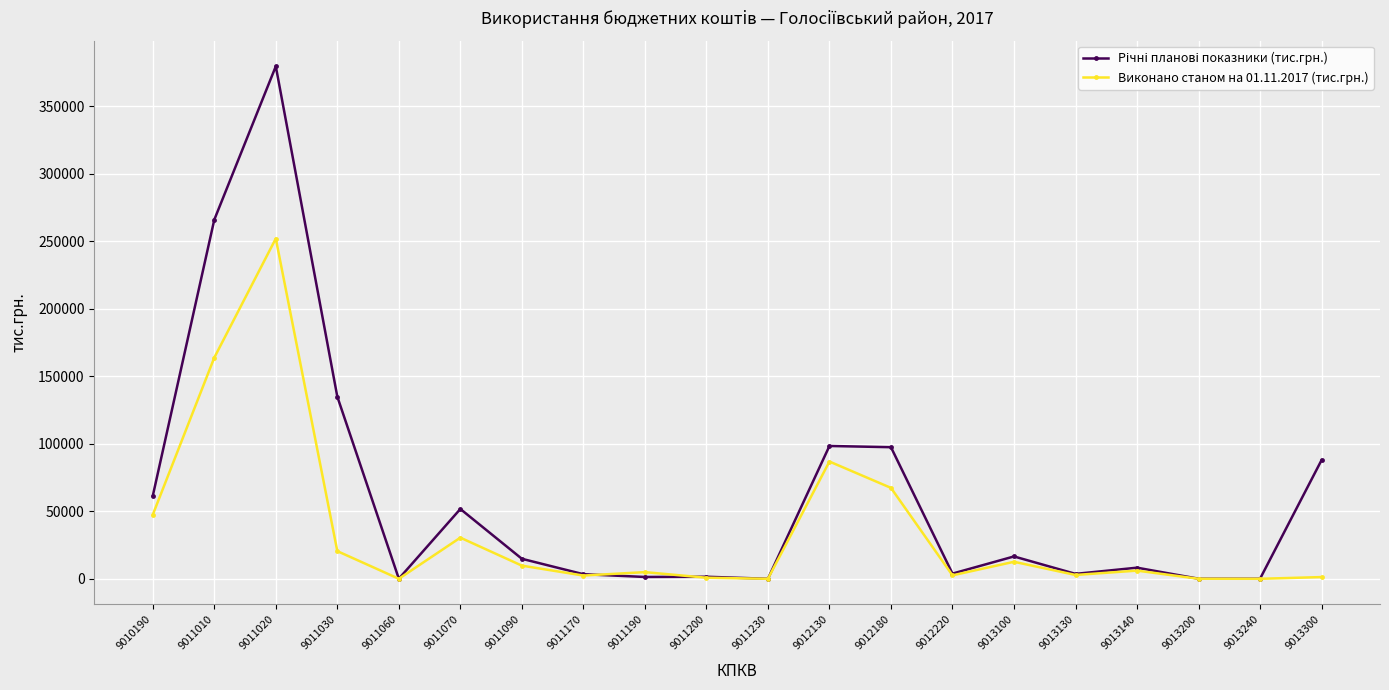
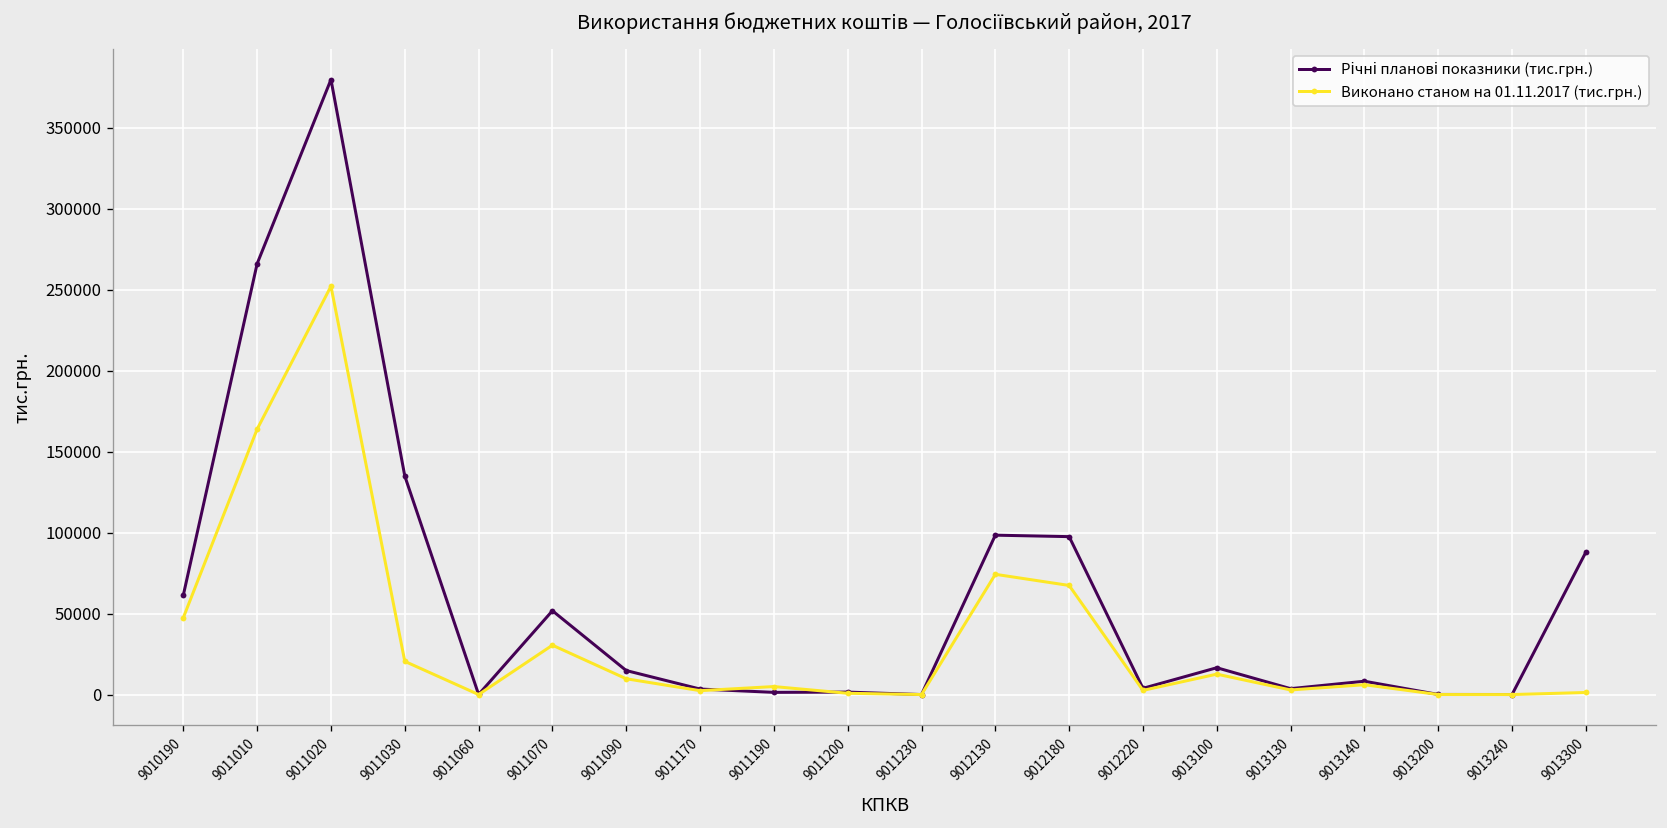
Виконано станом на 01.11.2017 (тис.грн.), 9012130: 87000 -> 74000
